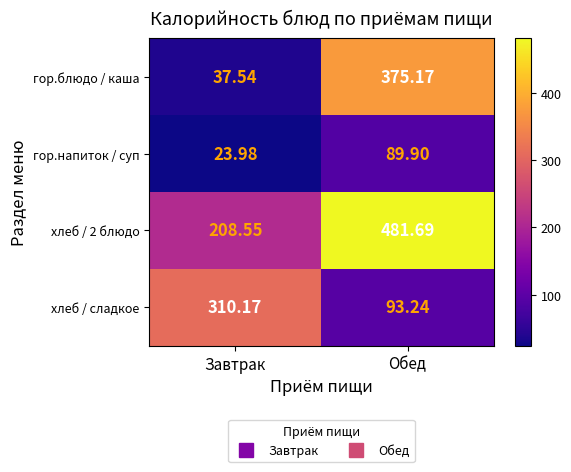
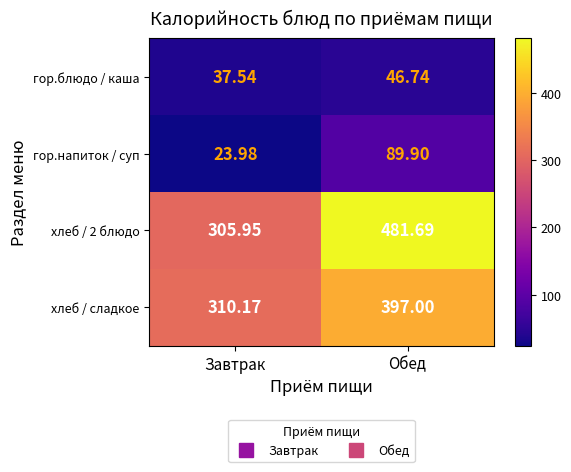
гор.блюдо / каша, Обед: 375.17 -> 46.74
хлеб / 2 блюдо, Завтрак: 208.55 -> 305.95
хлеб / сладкое, Обед: 93.24 -> 397.00
